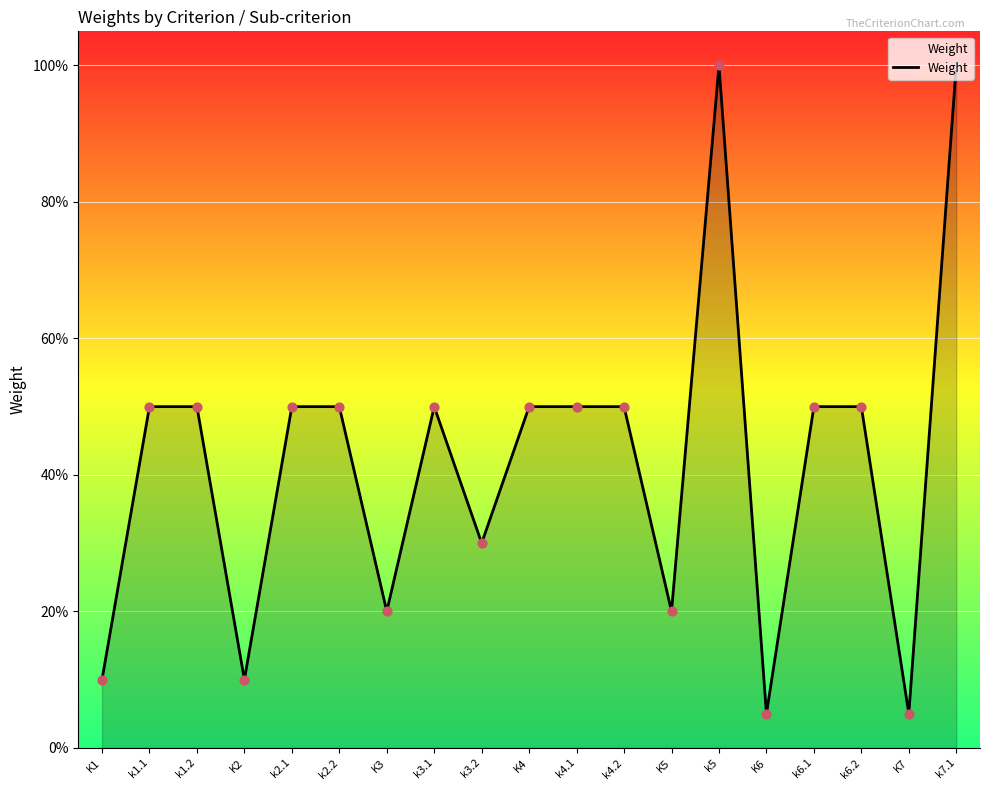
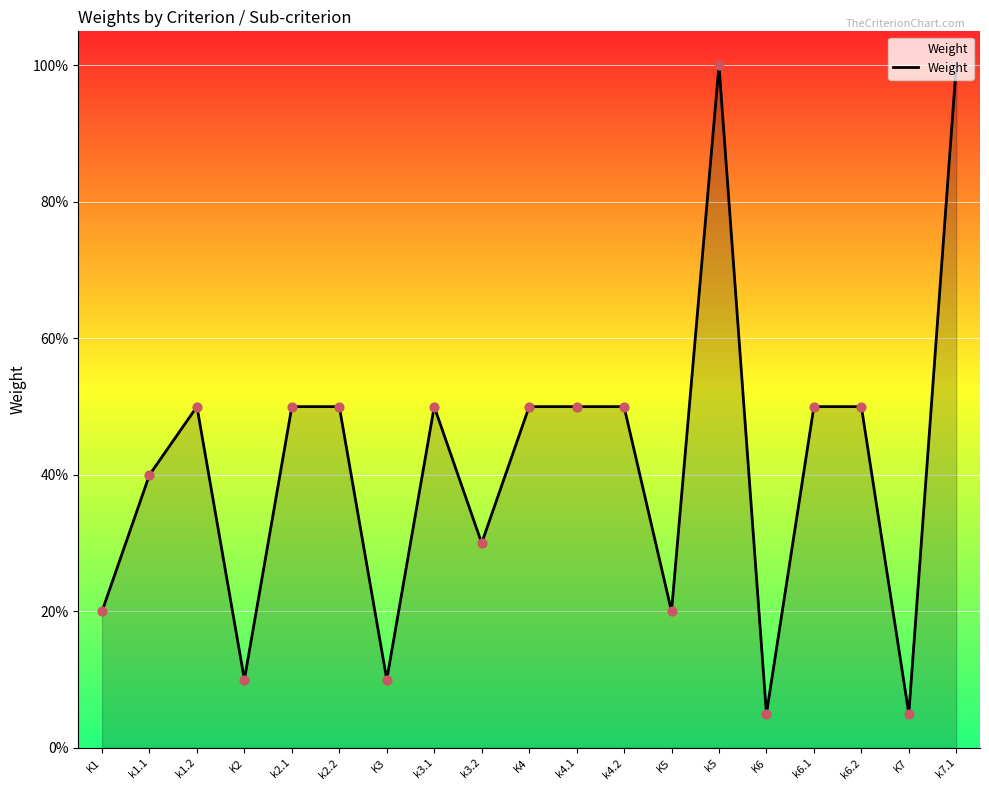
K1: 10% -> 20%
k1.1: 50% -> 40%
K3: 20% -> 10%
